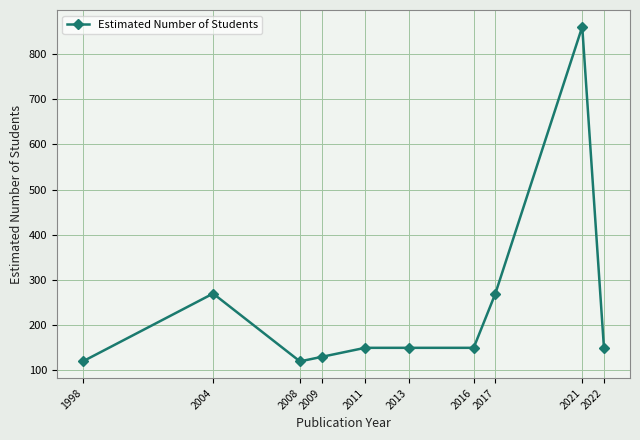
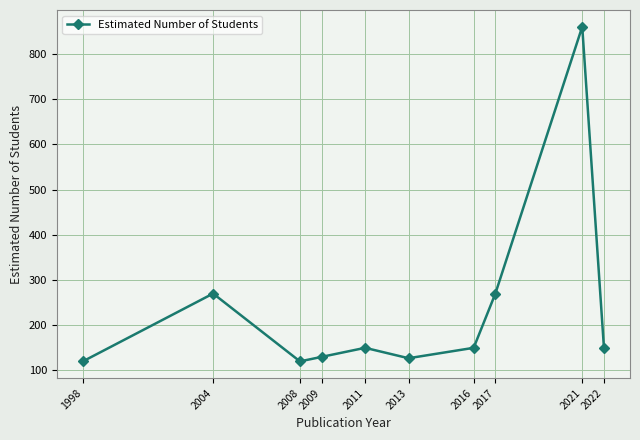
2013: 150 -> 130
